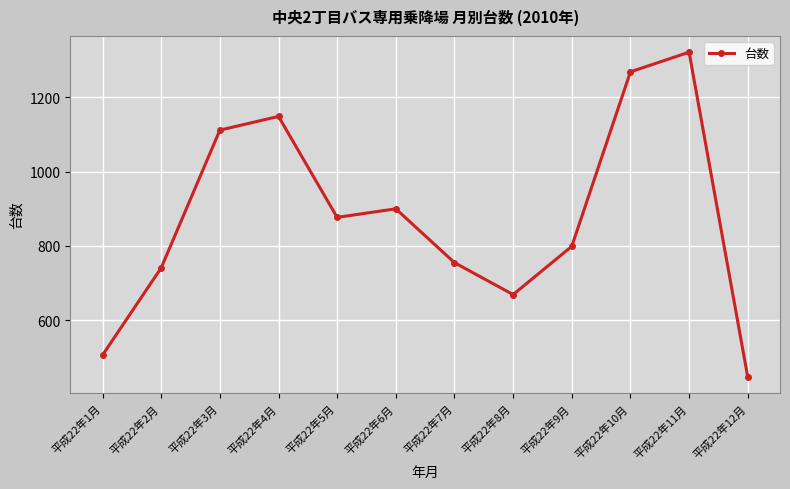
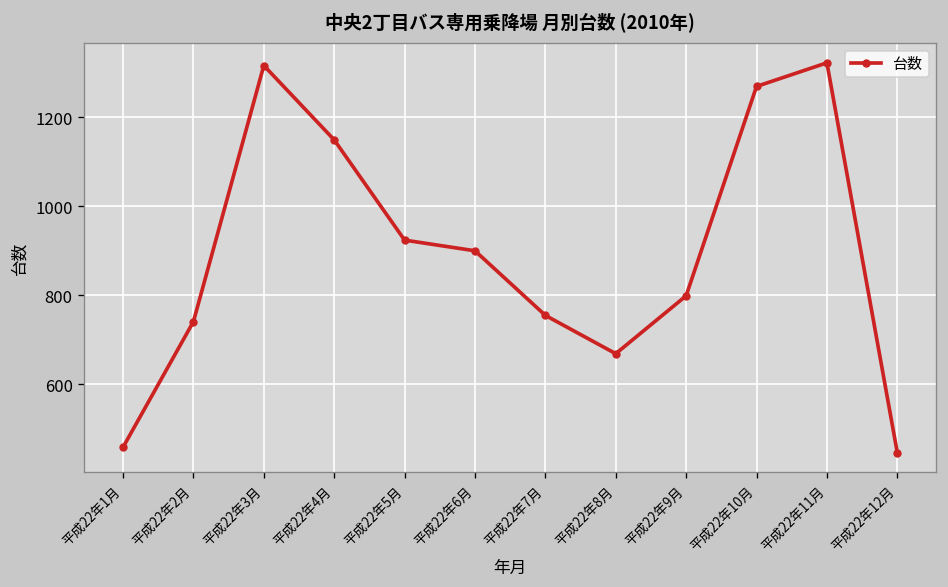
平成22年1月: 510 -> 460
平成22年3月: 1110 -> 1320
平成22年5月: 880 -> 920
